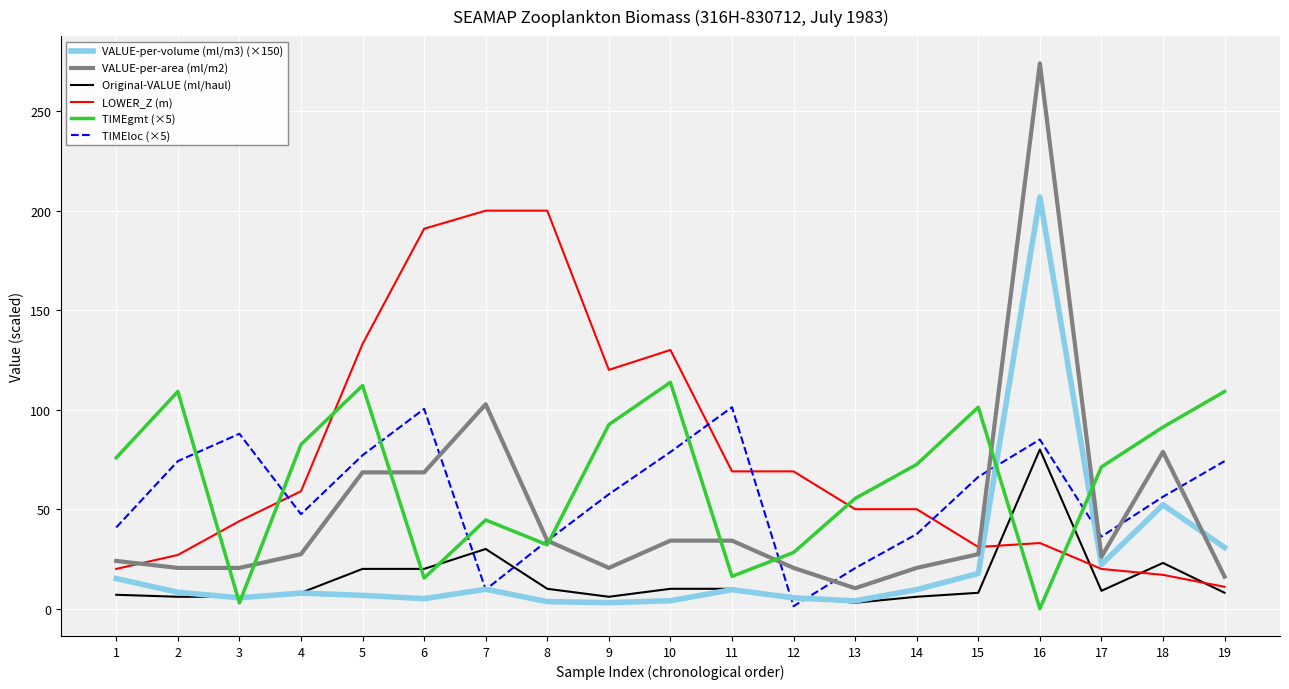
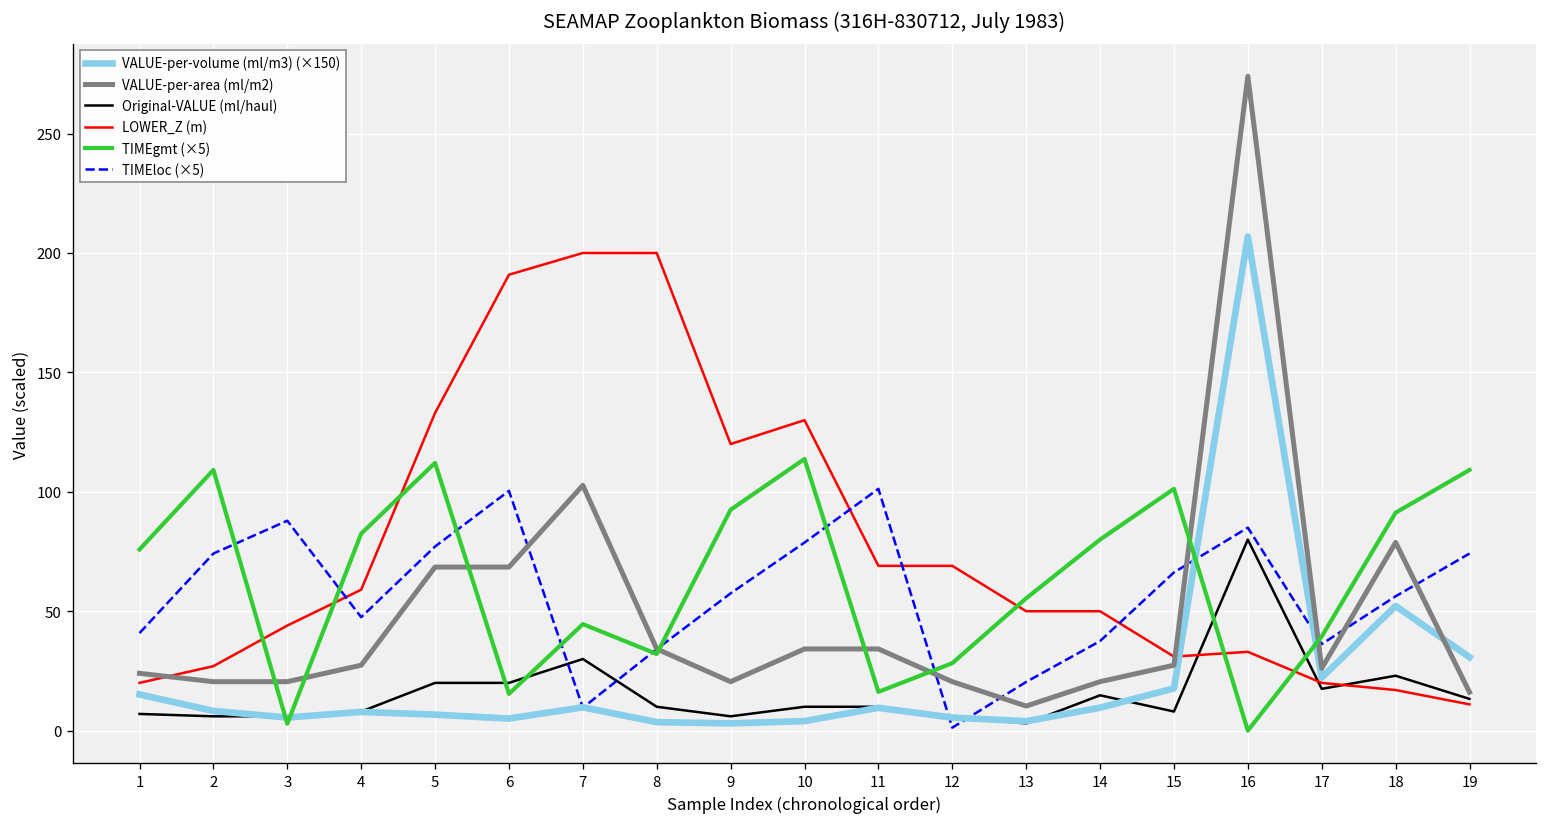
Original-VALUE (ml/haul), 14: 6 -> 15
TIMEgmt (×5), 14: 73 -> 80
Original-VALUE (ml/haul), 17: 9 -> 18
TIMEgmt (×5), 17: 71 -> 39
Original-VALUE (ml/haul), 19: 8 -> 13
